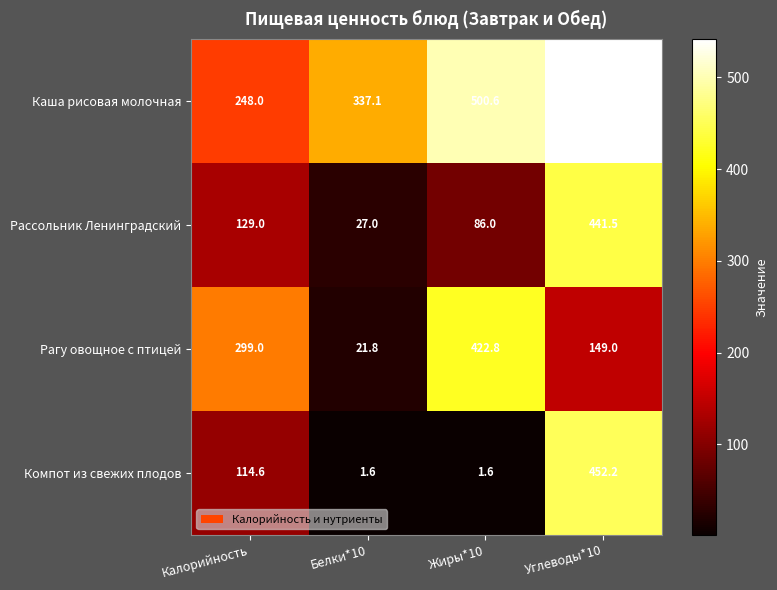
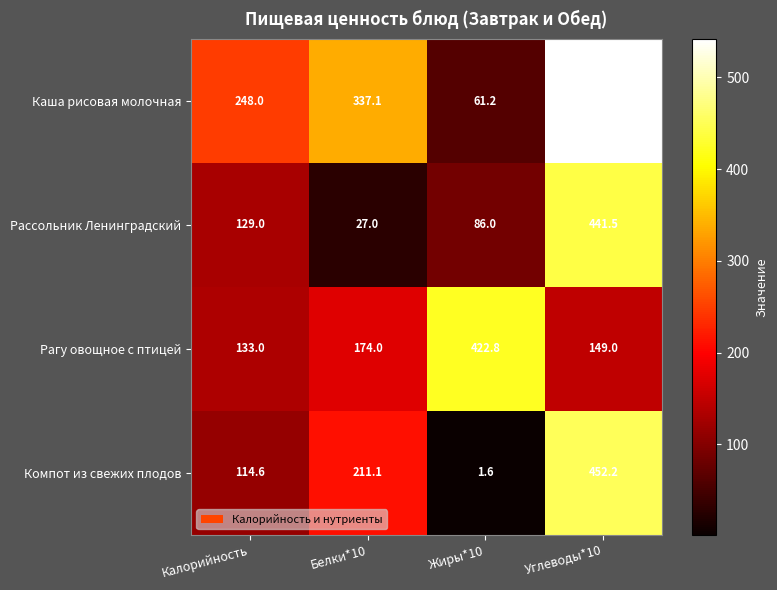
Каша рисовая молочная, Жиры*10: 500.6 -> 61.2
Рагу овощное с птицей, Калорийность: 299.0 -> 133.0
Рагу овощное с птицей, Белки*10: 21.8 -> 174.0
Компот из свежих плодов, Белки*10: 1.6 -> 211.1
